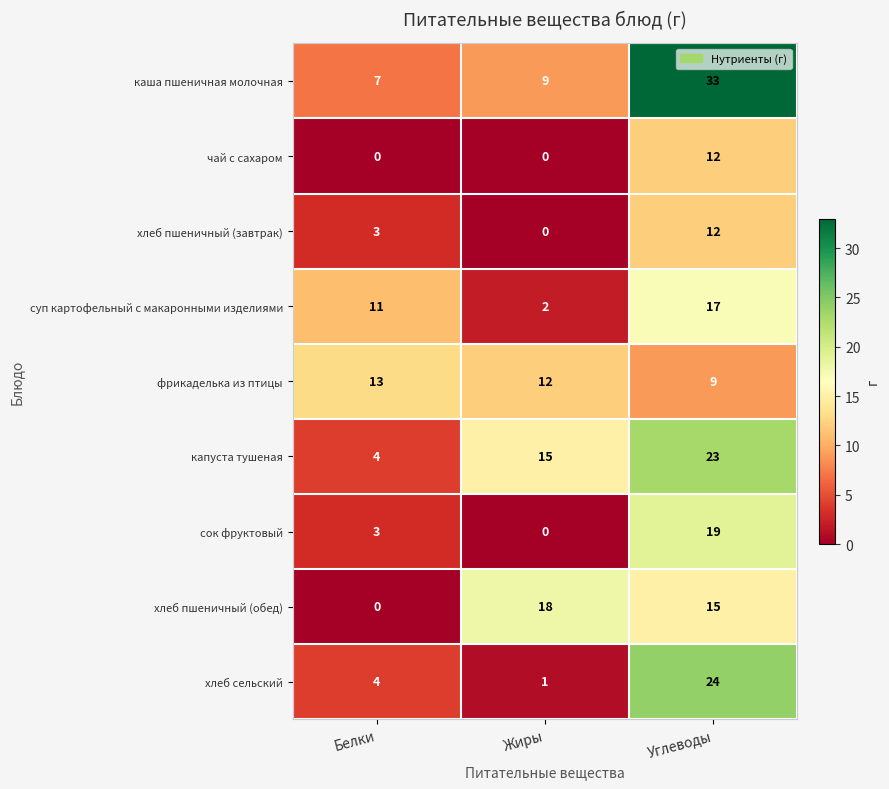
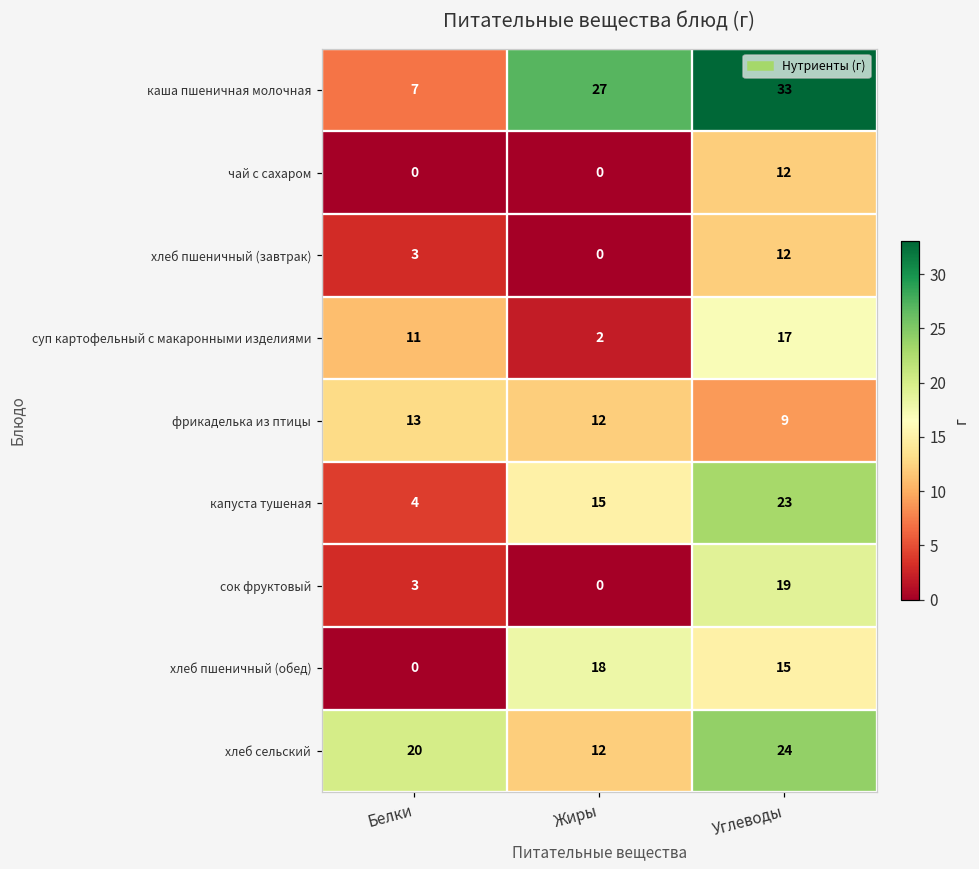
каша пшеничная молочная, Жиры: 9 -> 27
хлеб сельский, Белки: 4 -> 20
хлеб сельский, Жиры: 1 -> 12
